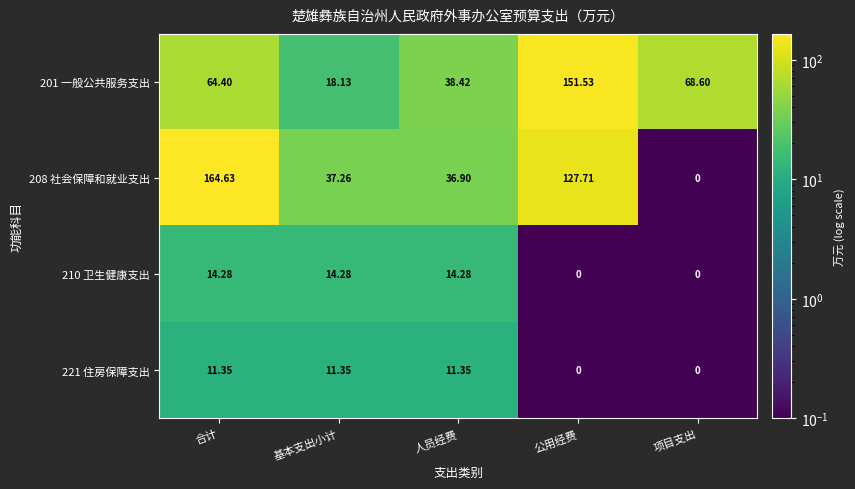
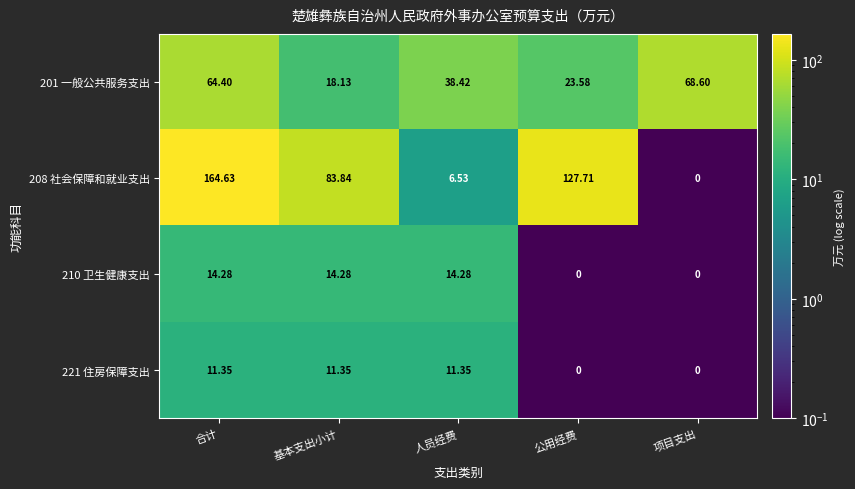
201 一般公共服务支出, 公用经费: 151.53 -> 23.58
208 社会保障和就业支出, 基本支出小计: 37.26 -> 83.84
208 社会保障和就业支出, 人员经费: 36.90 -> 6.53
